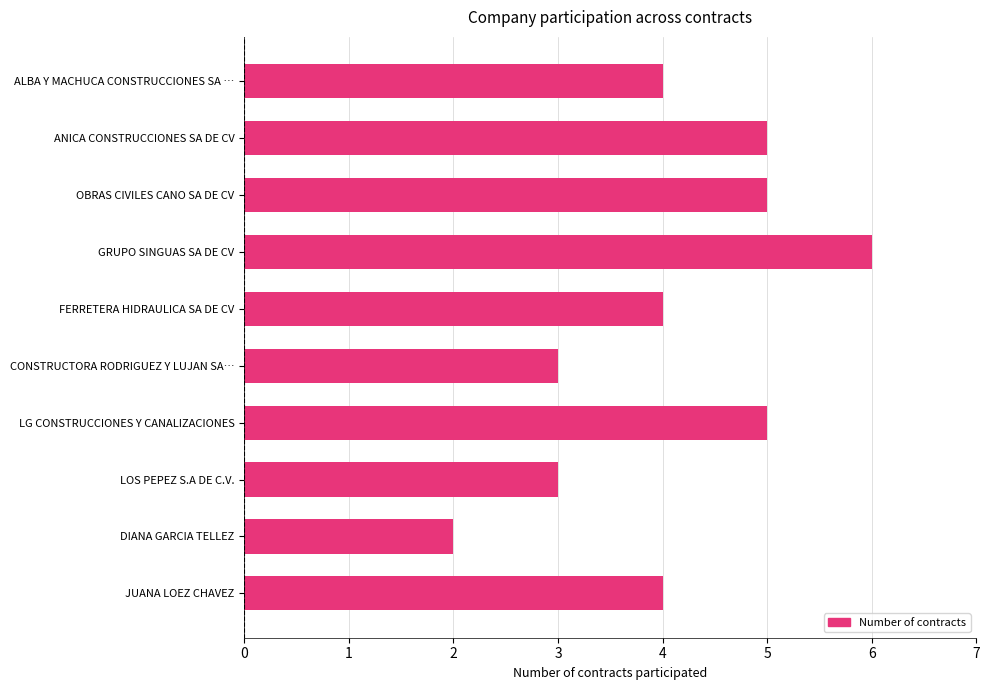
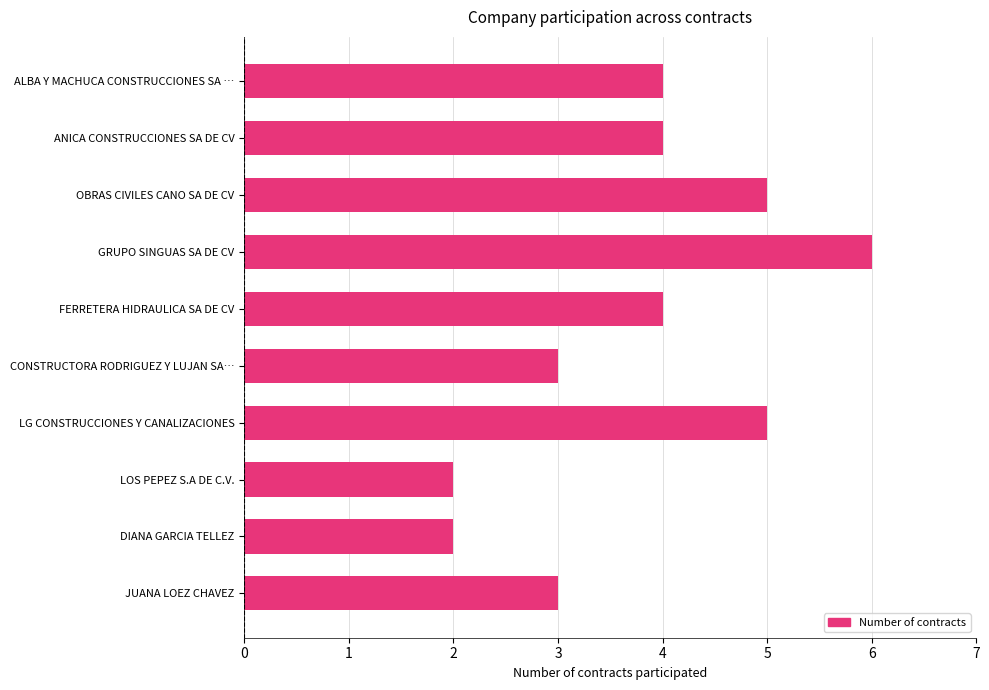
ANICA CONSTRUCCIONES SA DE CV: 5 -> 4
LOS PEPEZ S.A DE C.V.: 3 -> 2
JUANA LOEZ CHAVEZ: 4 -> 3
